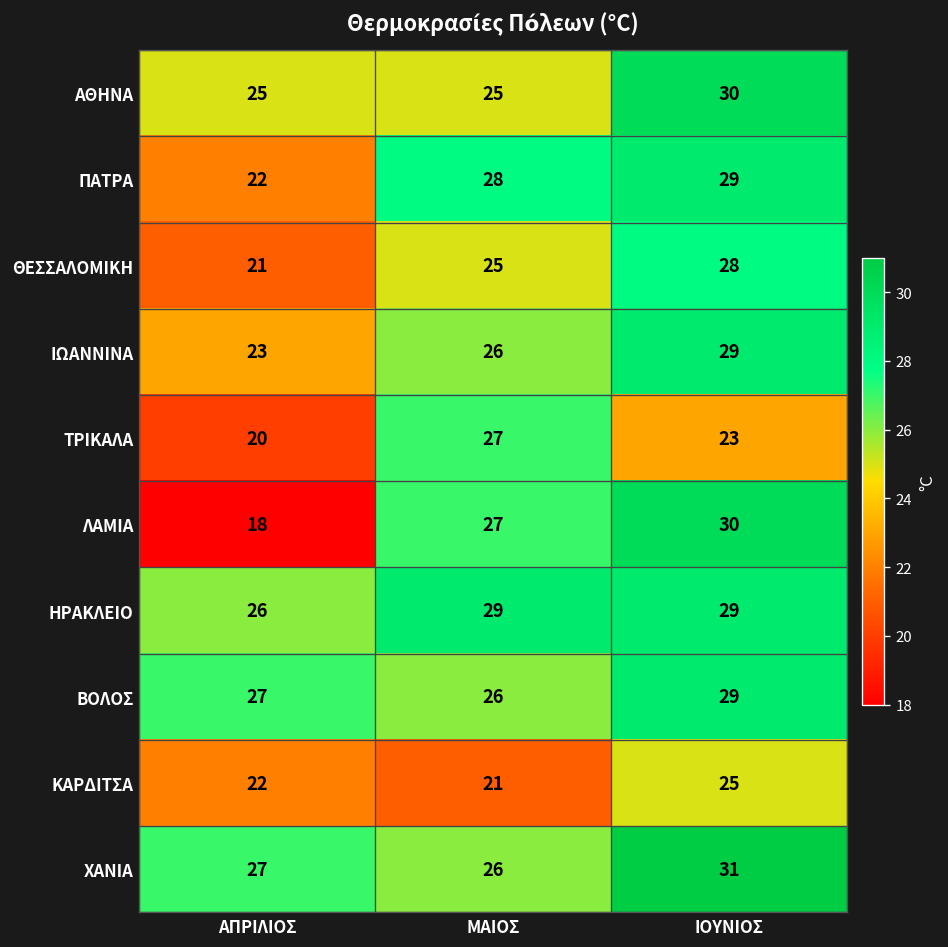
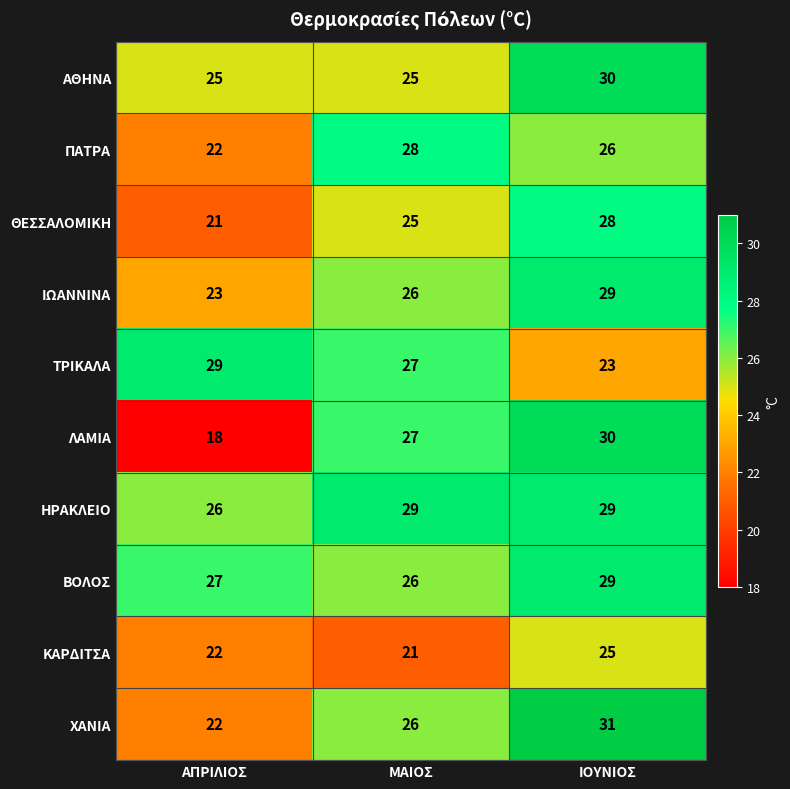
ΠΑΤΡΑ, ΙΟΥΝΙΟΣ: 29 -> 26
ΤΡΙΚΑΛΑ, ΑΠΡΙΛΙΟΣ: 20 -> 29
ΧΑΝΙΑ, ΑΠΡΙΛΙΟΣ: 27 -> 22
